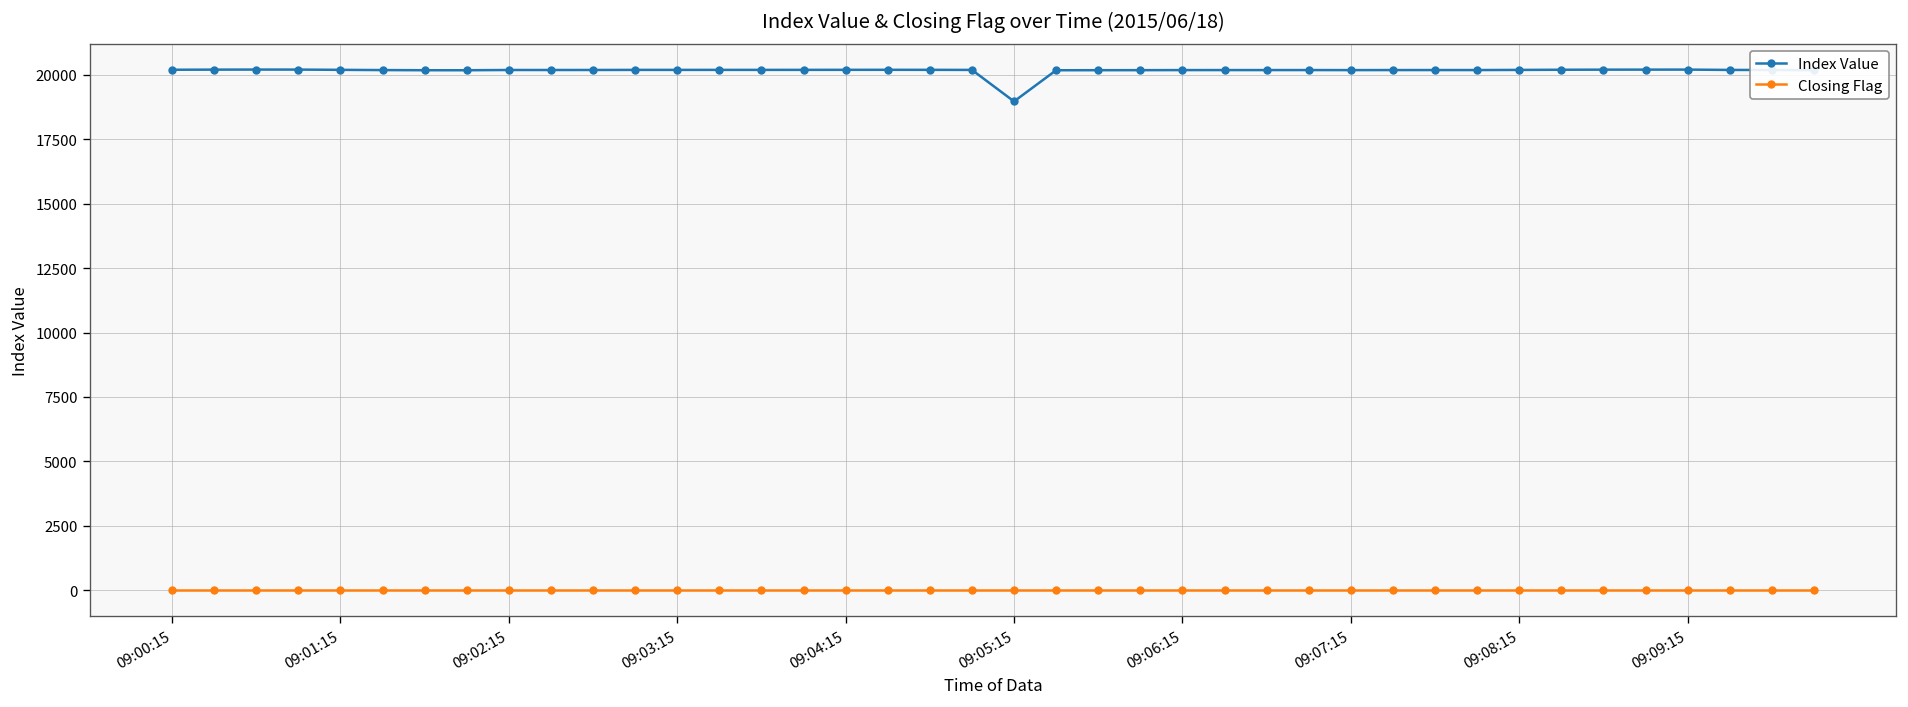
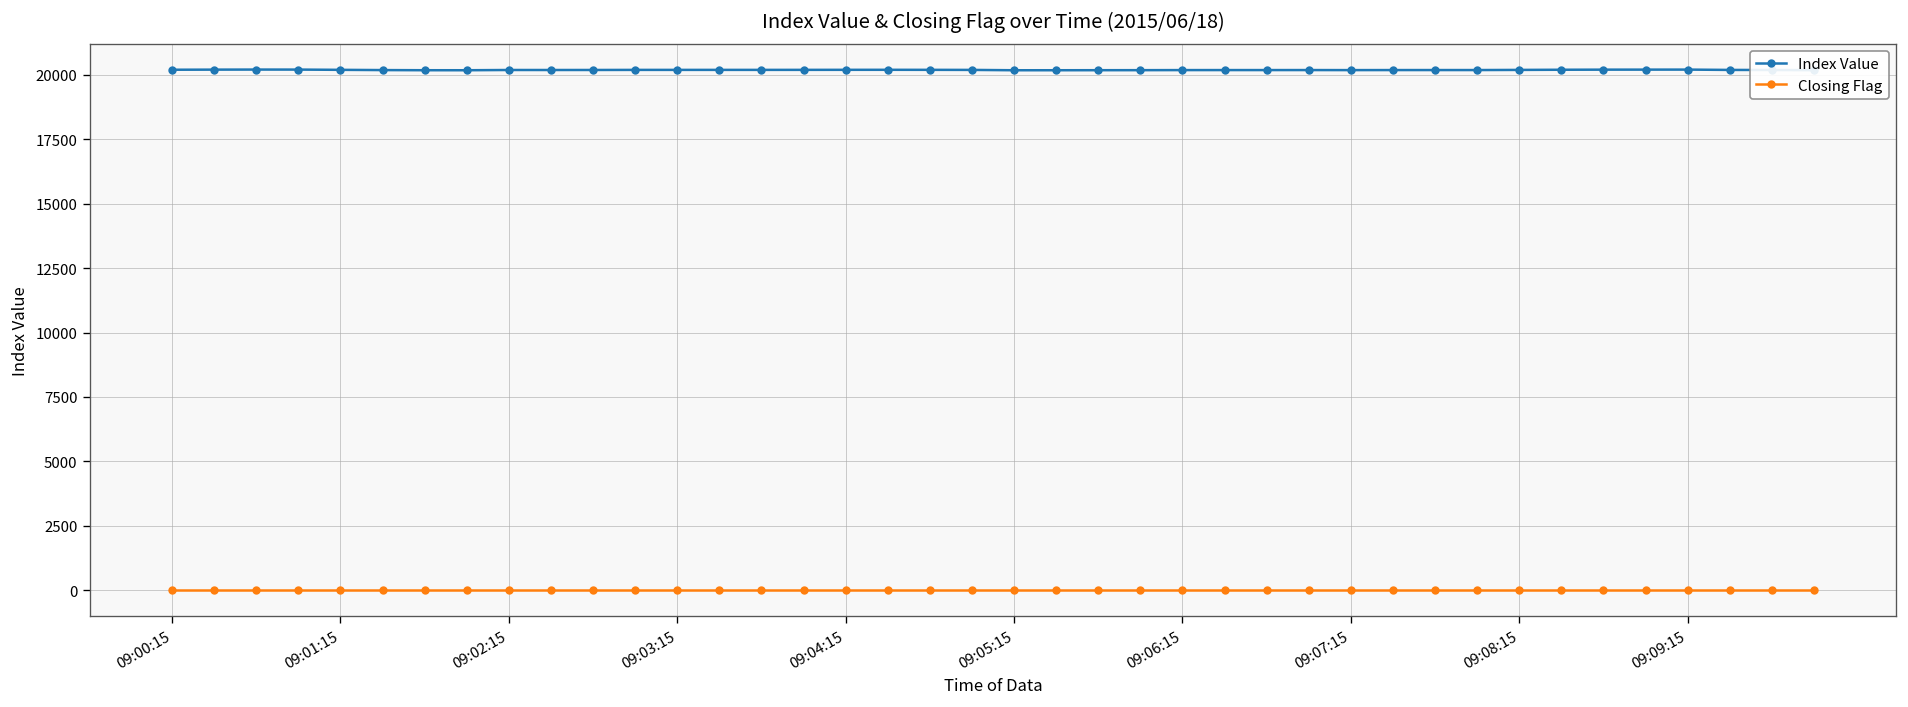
Index Value, 09:05:15: 19000 -> 20200
